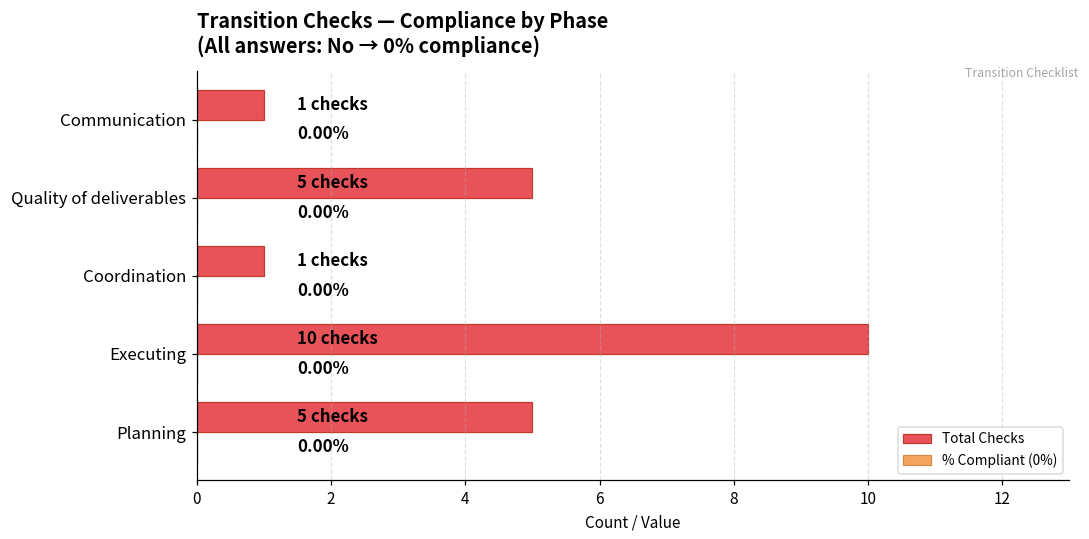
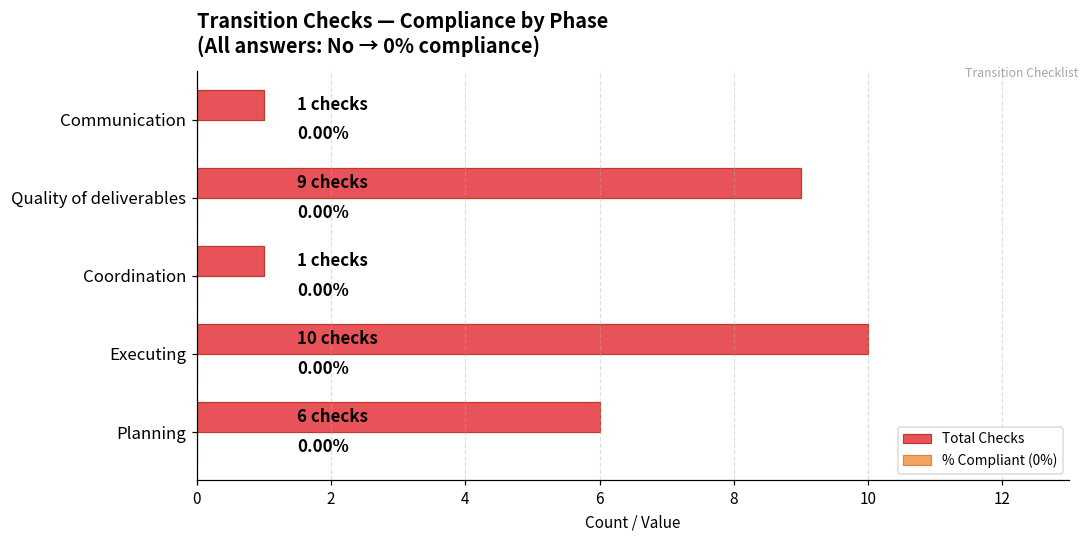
Total Checks, Quality of deliverables: 5 -> 9
Total Checks, Planning: 5 -> 6
